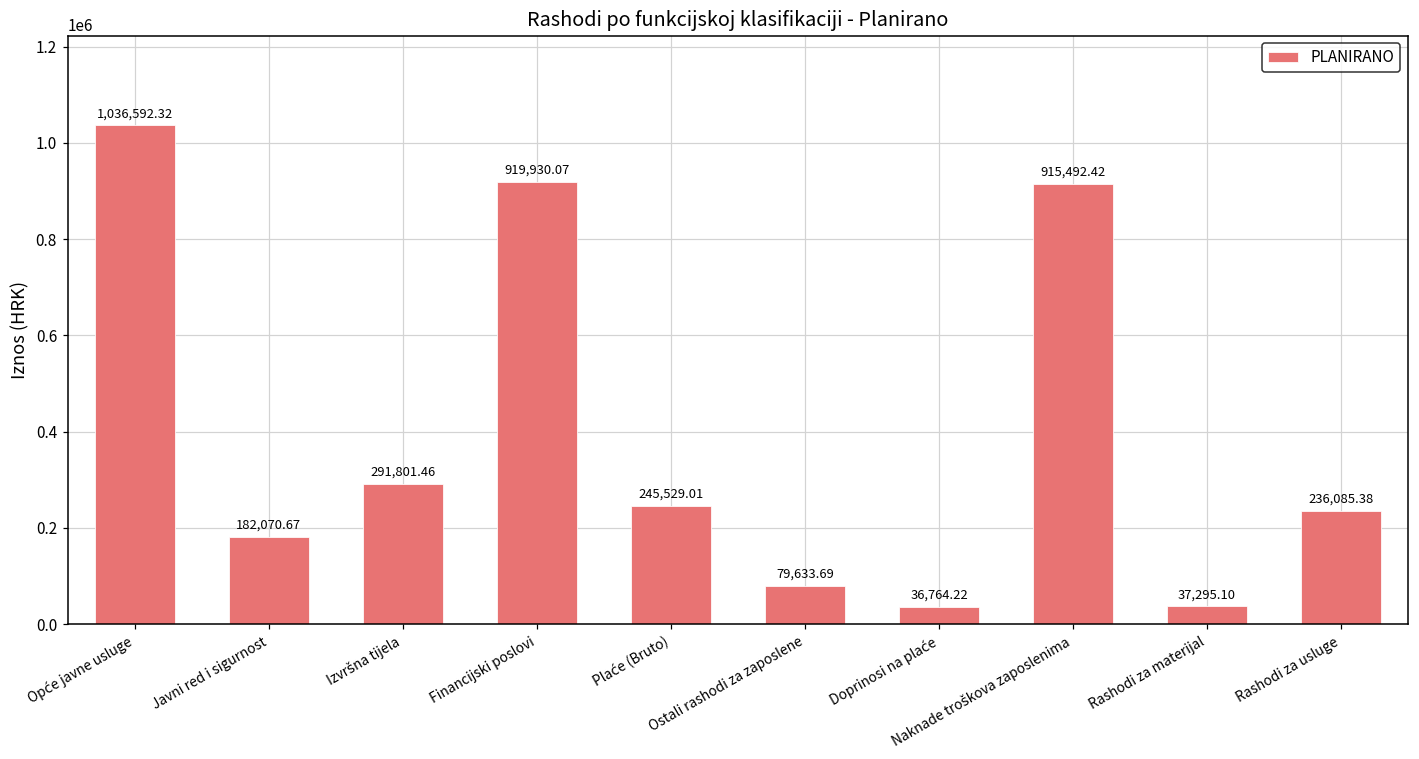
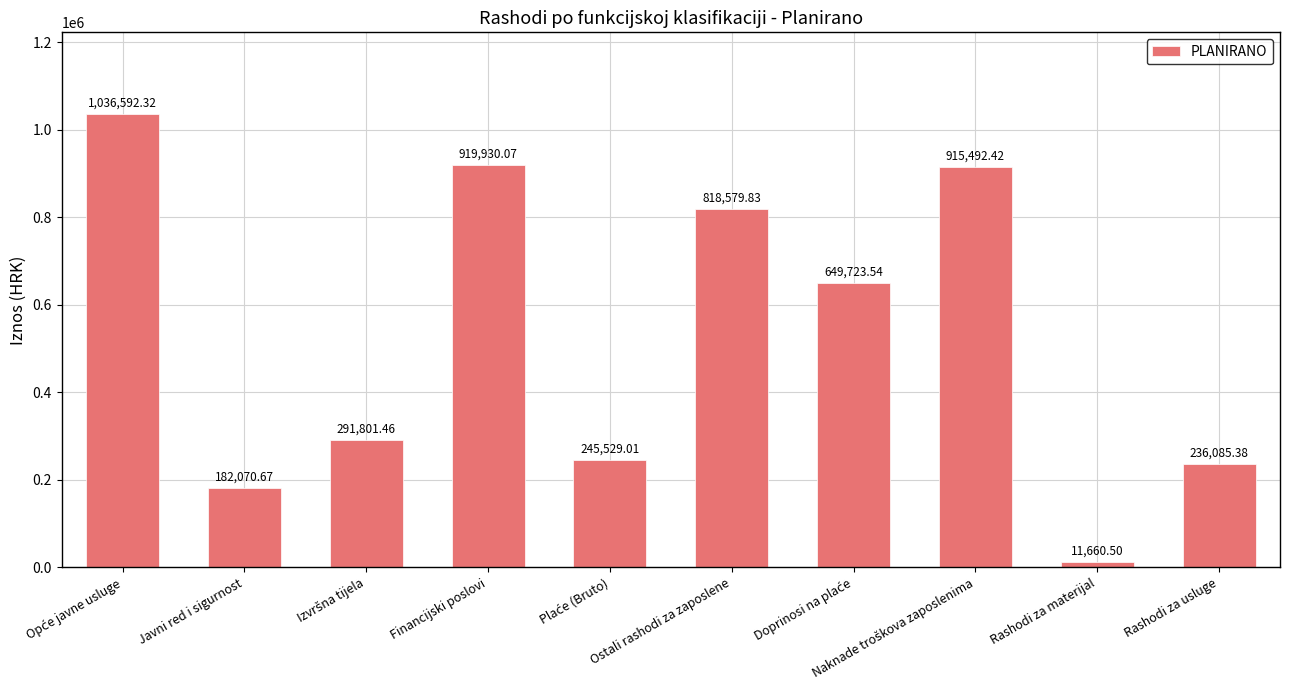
Ostali rashodi za zaposlene: 79,633.69 -> 818,579.83
Doprinosi na plaće: 36,764.22 -> 649,723.54
Rashodi za materijal: 37,295.10 -> 11,660.50
